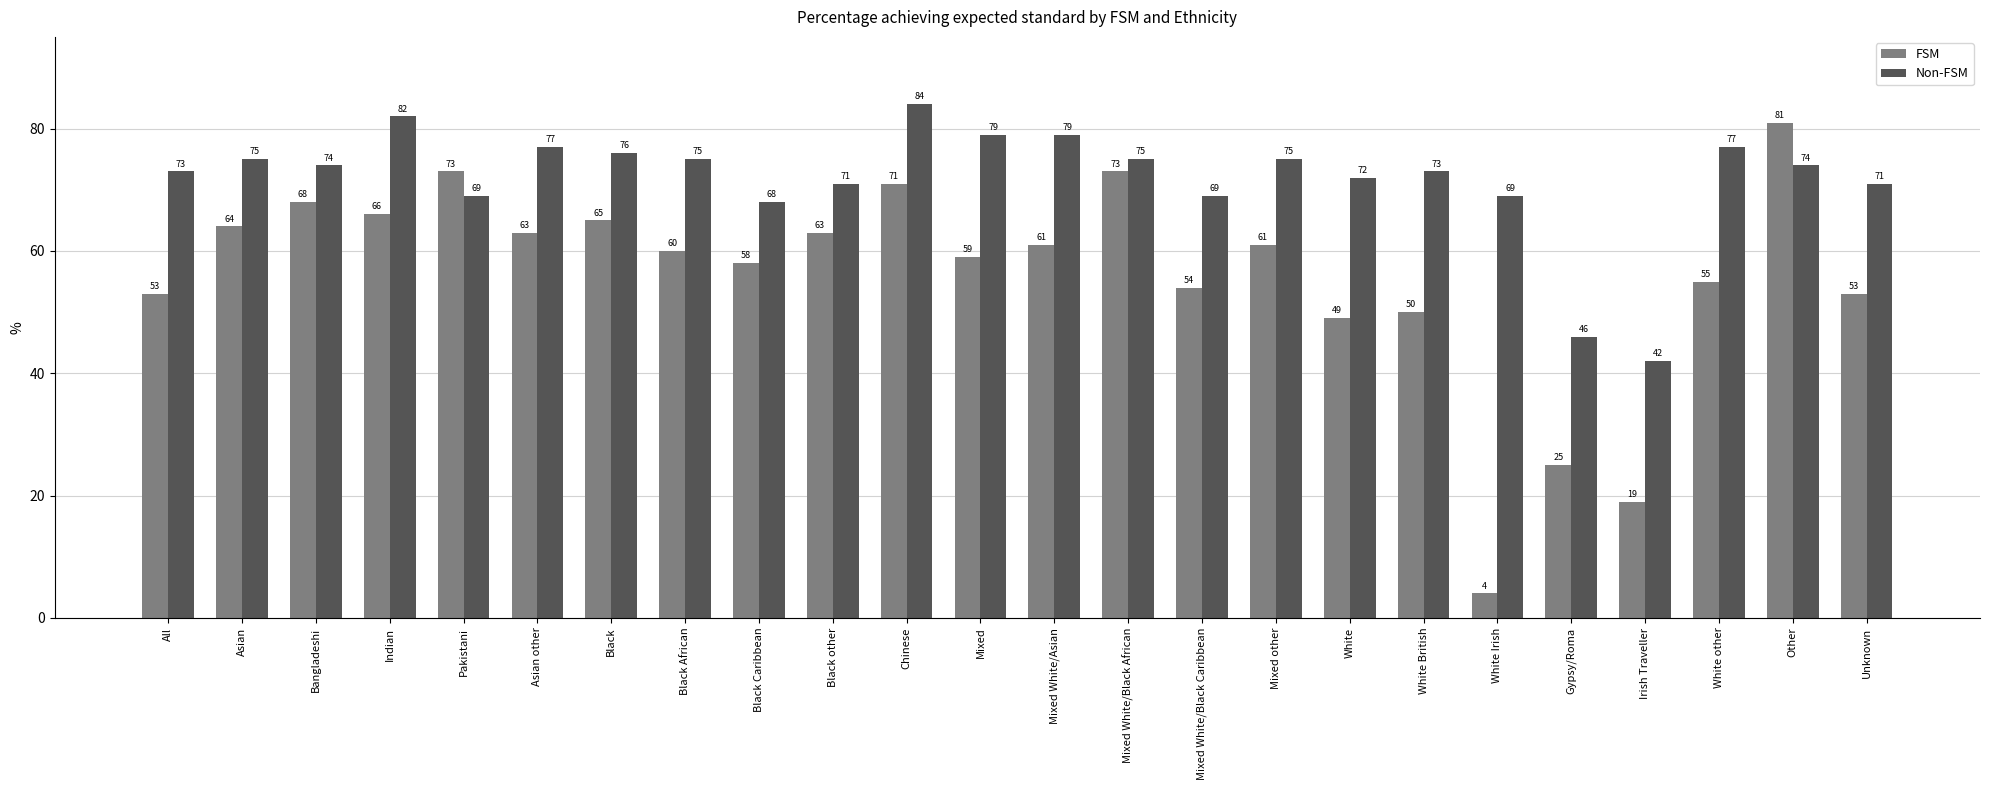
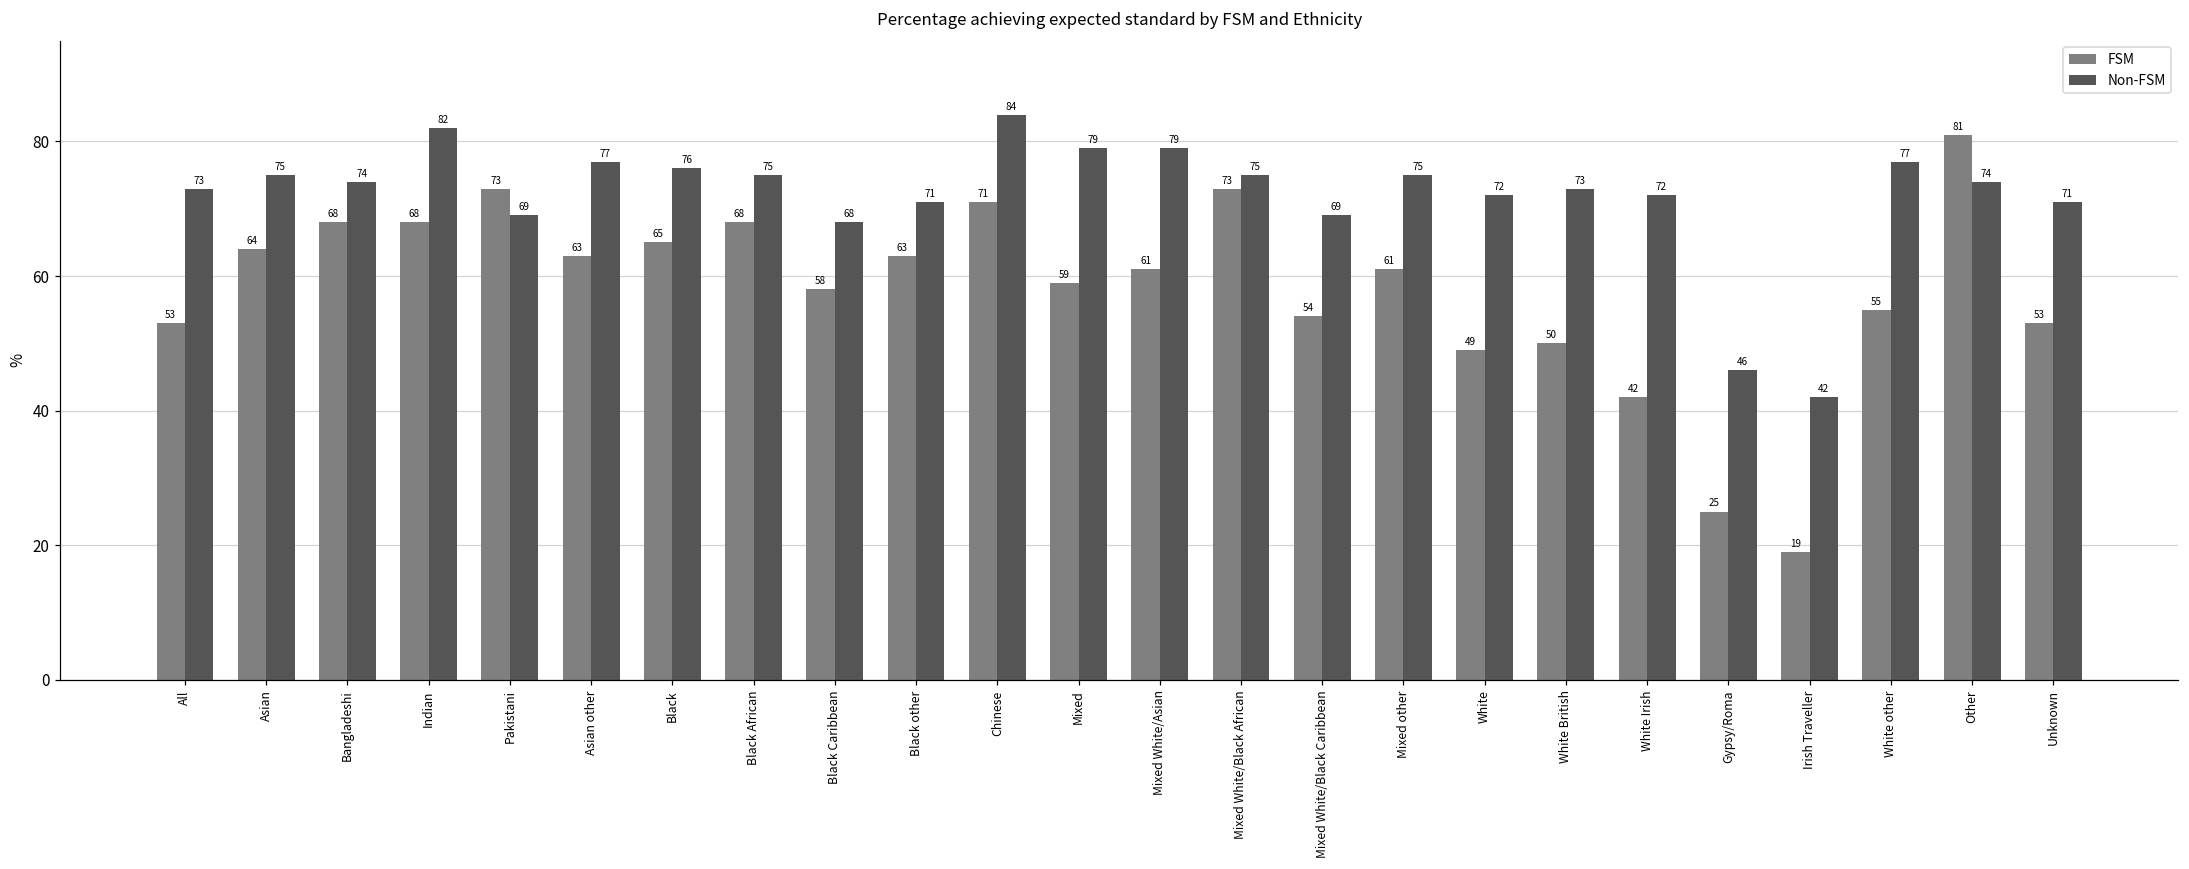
FSM, Indian: 66 -> 68
FSM, Black African: 60 -> 68
FSM, White Irish: 4 -> 42
Non-FSM, White Irish: 69 -> 72
